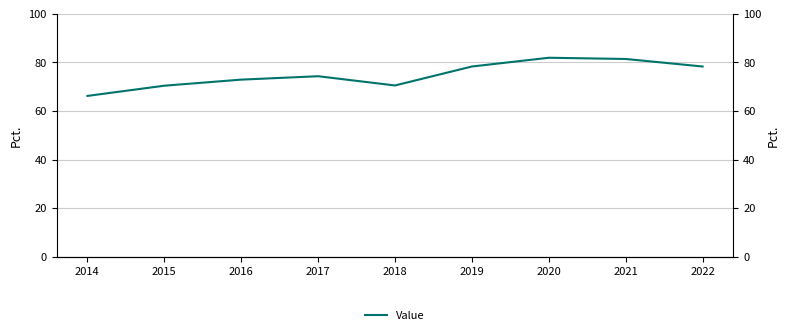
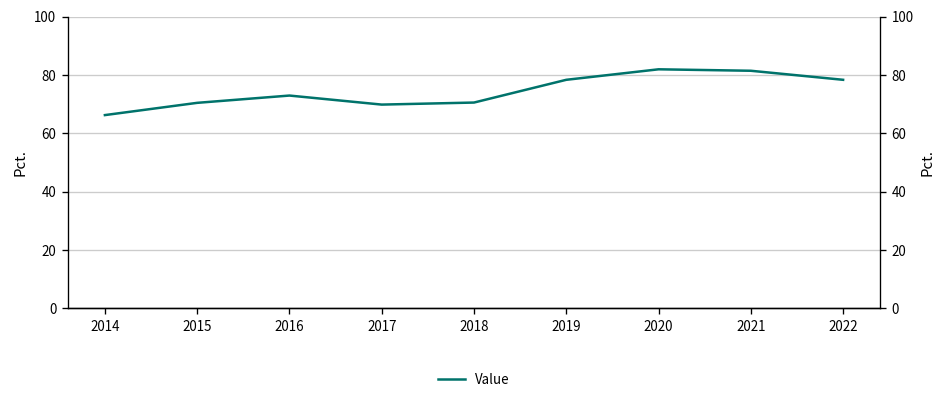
2017: 74 -> 70
